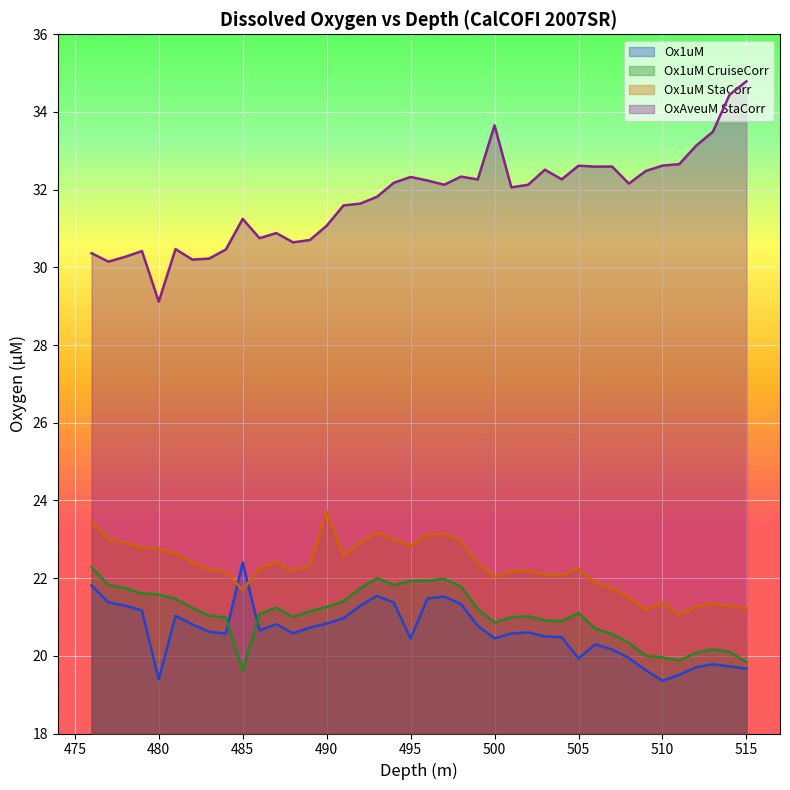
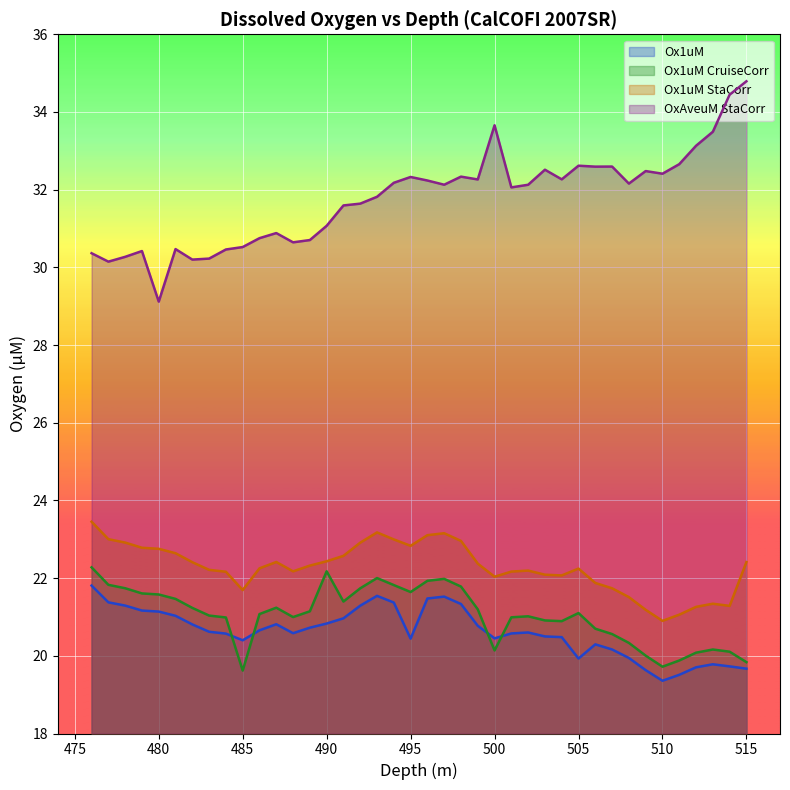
Ox1uM, 480: 19.4 -> 21.1
Ox1uM, 485: 22.4 -> 20.4
OxAveuM StaCorr, 485: 31.2 -> 30.5
Ox1uM CruiseCorr, 490: 21.3 -> 22.2
Ox1uM StaCorr, 490: 23.7 -> 22.4
Ox1uM CruiseCorr, 495: 21.9 -> 21.6
Ox1uM CruiseCorr, 500: 20.9 -> 20.1
Ox1uM CruiseCorr, 510: 20.0 -> 19.7
Ox1uM StaCorr, 510: 21.4 -> 20.9
OxAveuM StaCorr, 510: 32.6 -> 32.4
Ox1uM StaCorr, 515: 21.2 -> 22.4
